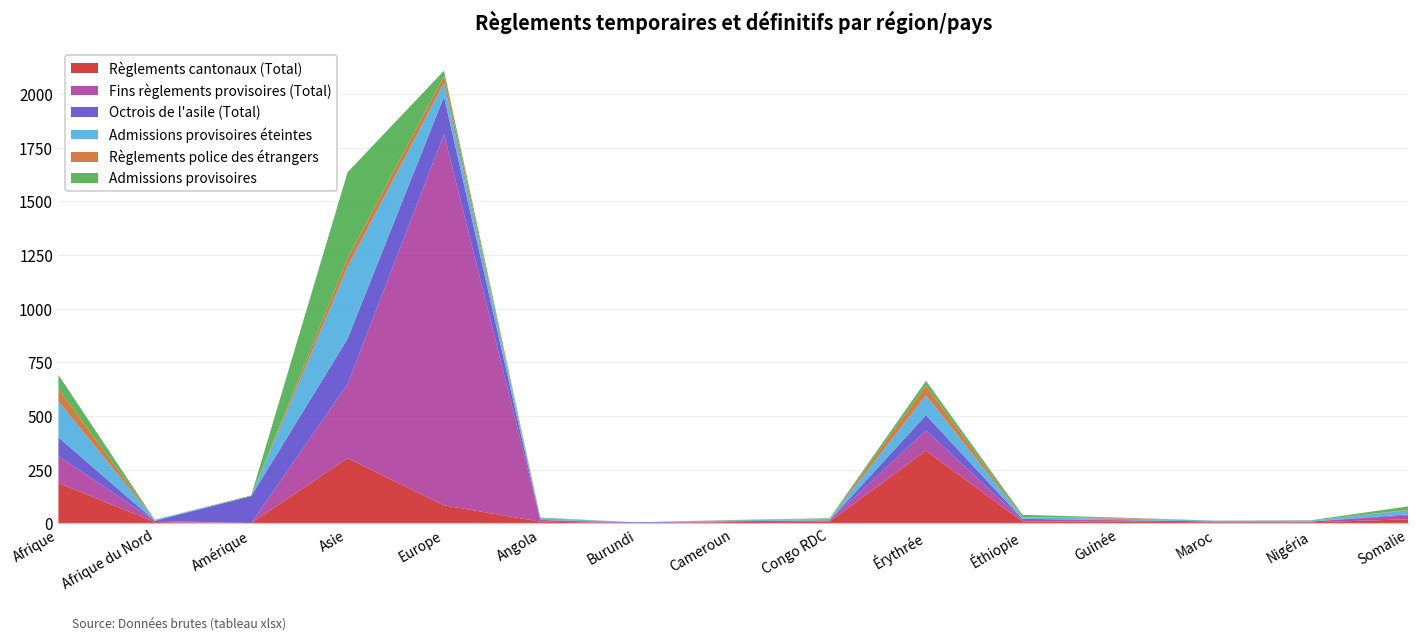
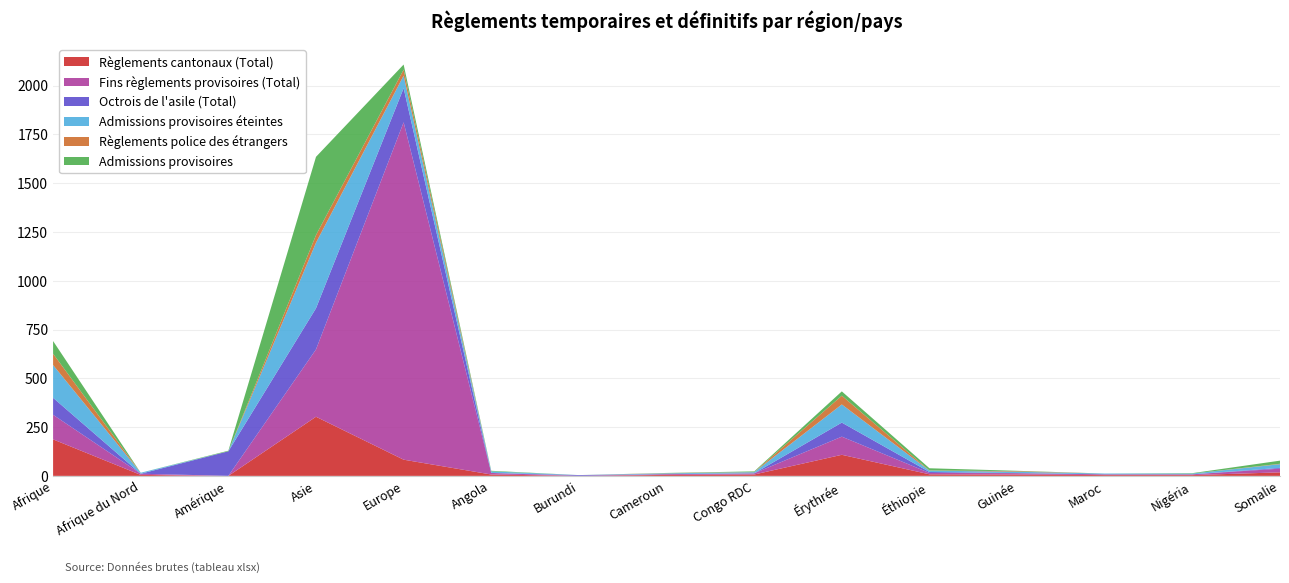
Règlements cantonaux (Total), Érythrée: 340 -> 110
